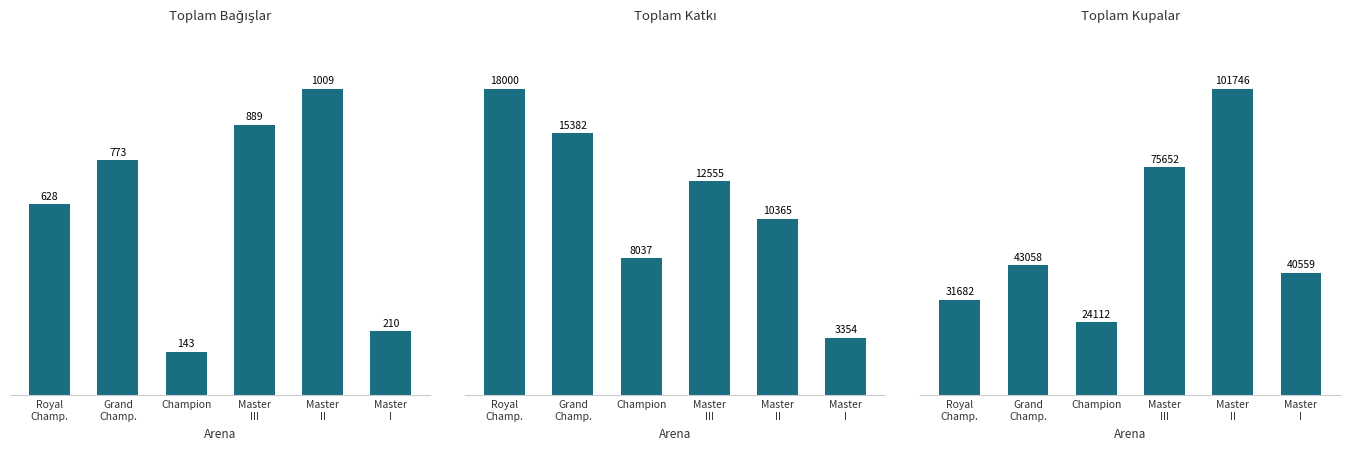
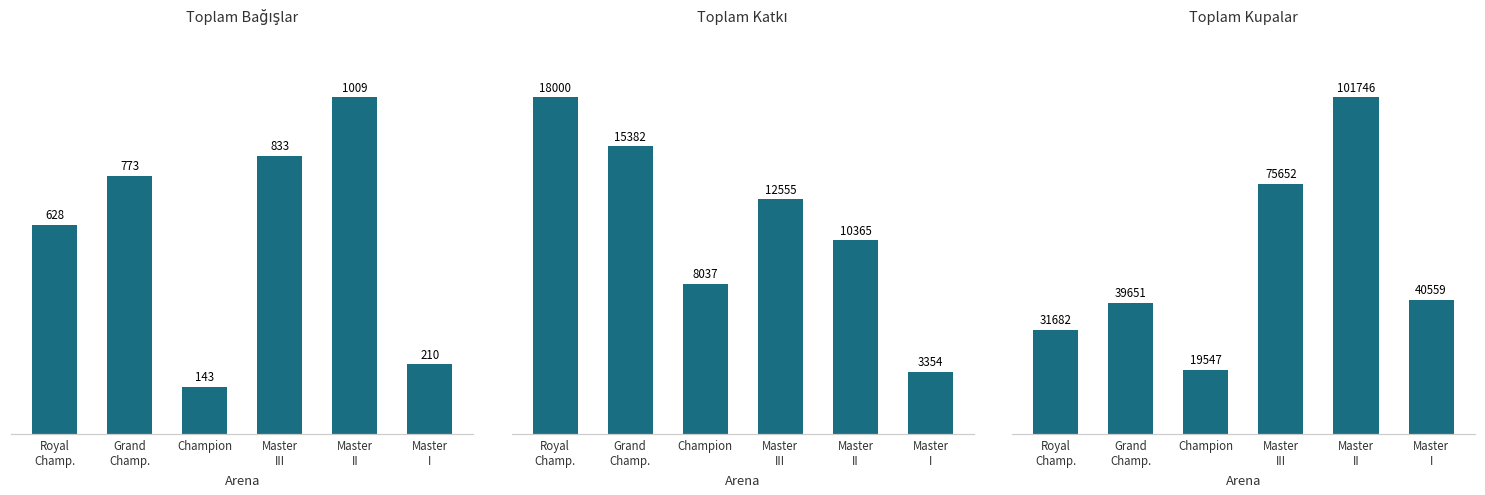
Toplam Bağışlar, Master III: 889 -> 833
Toplam Kupalar, Grand Champ.: 43058 -> 39651
Toplam Kupalar, Champion: 24112 -> 19547
